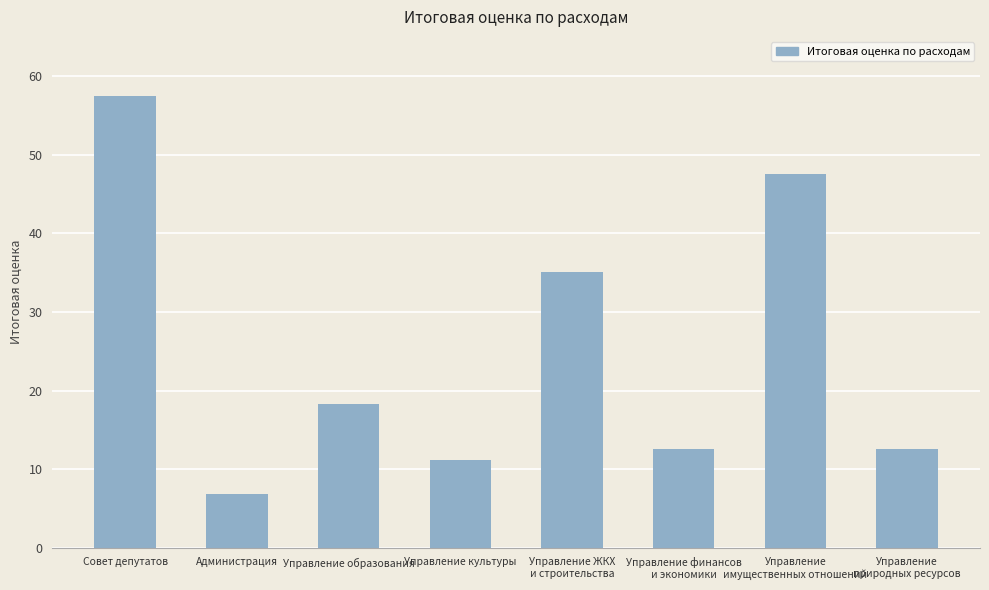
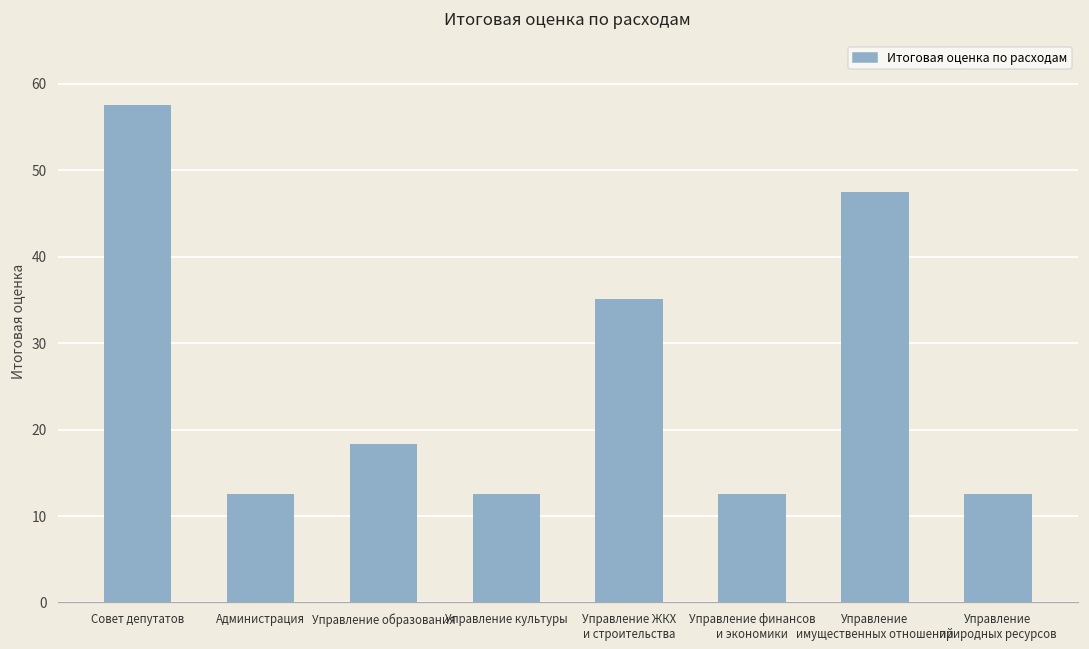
Администрация: 7 -> 13
Управление культуры: 11 -> 13
